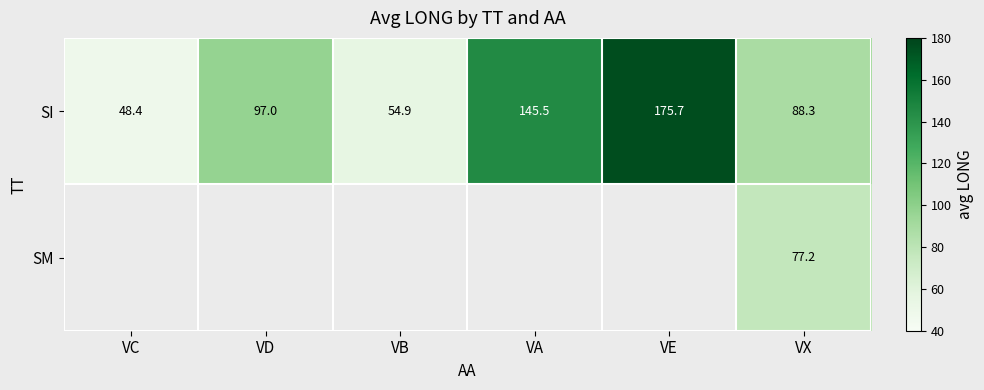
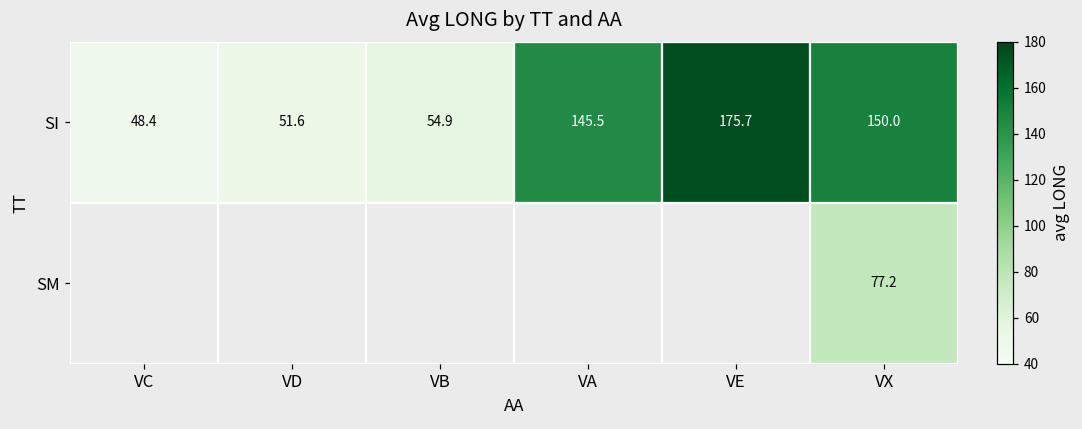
SI, VD: 97.0 -> 51.6
SI, VX: 88.3 -> 150.0
